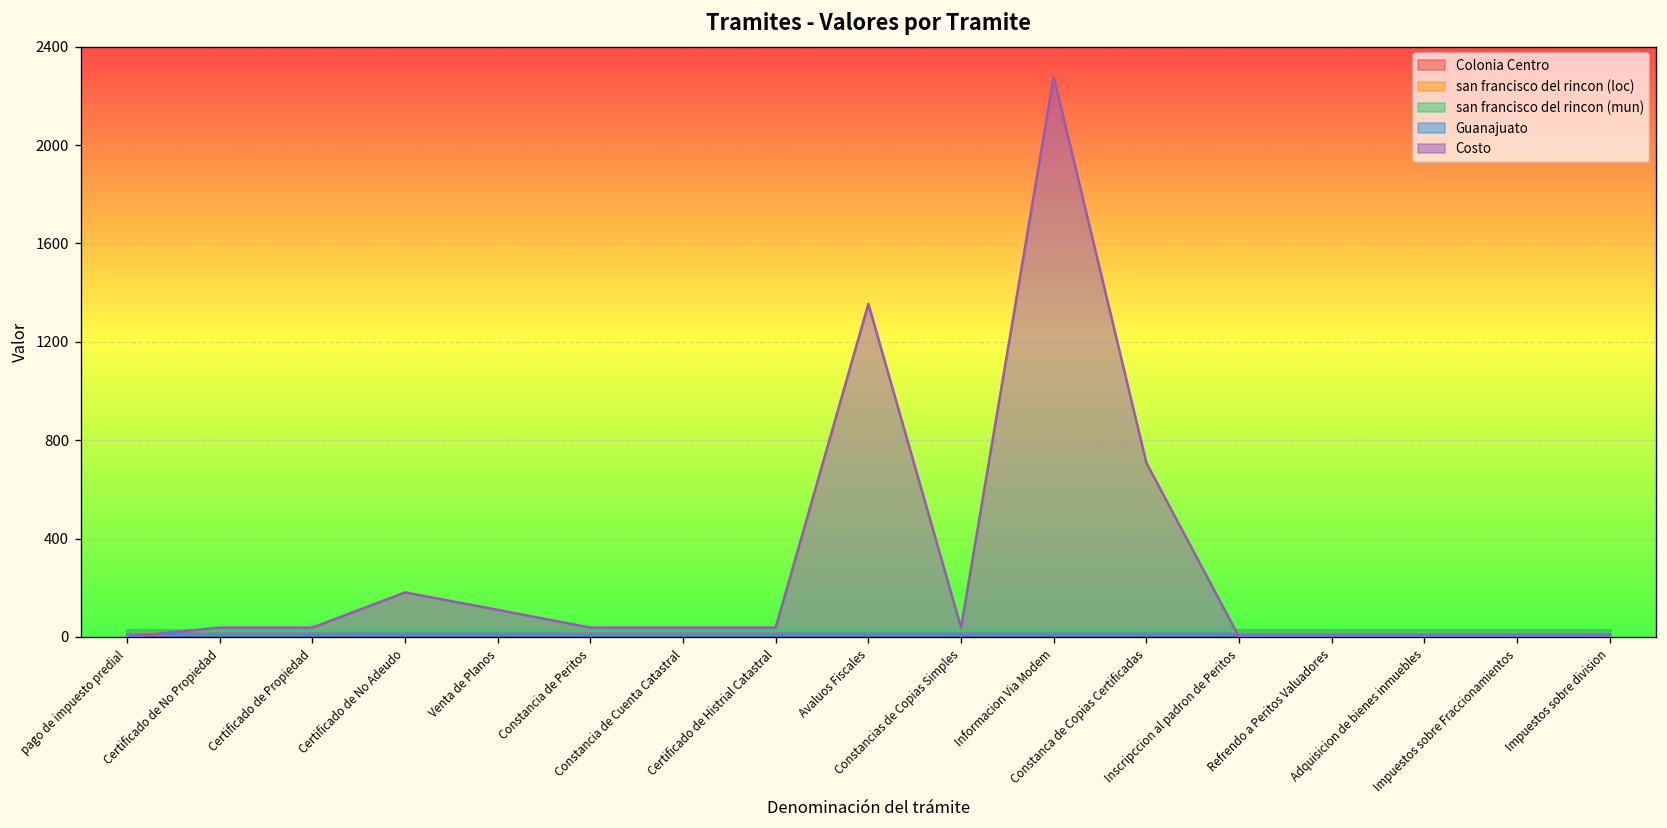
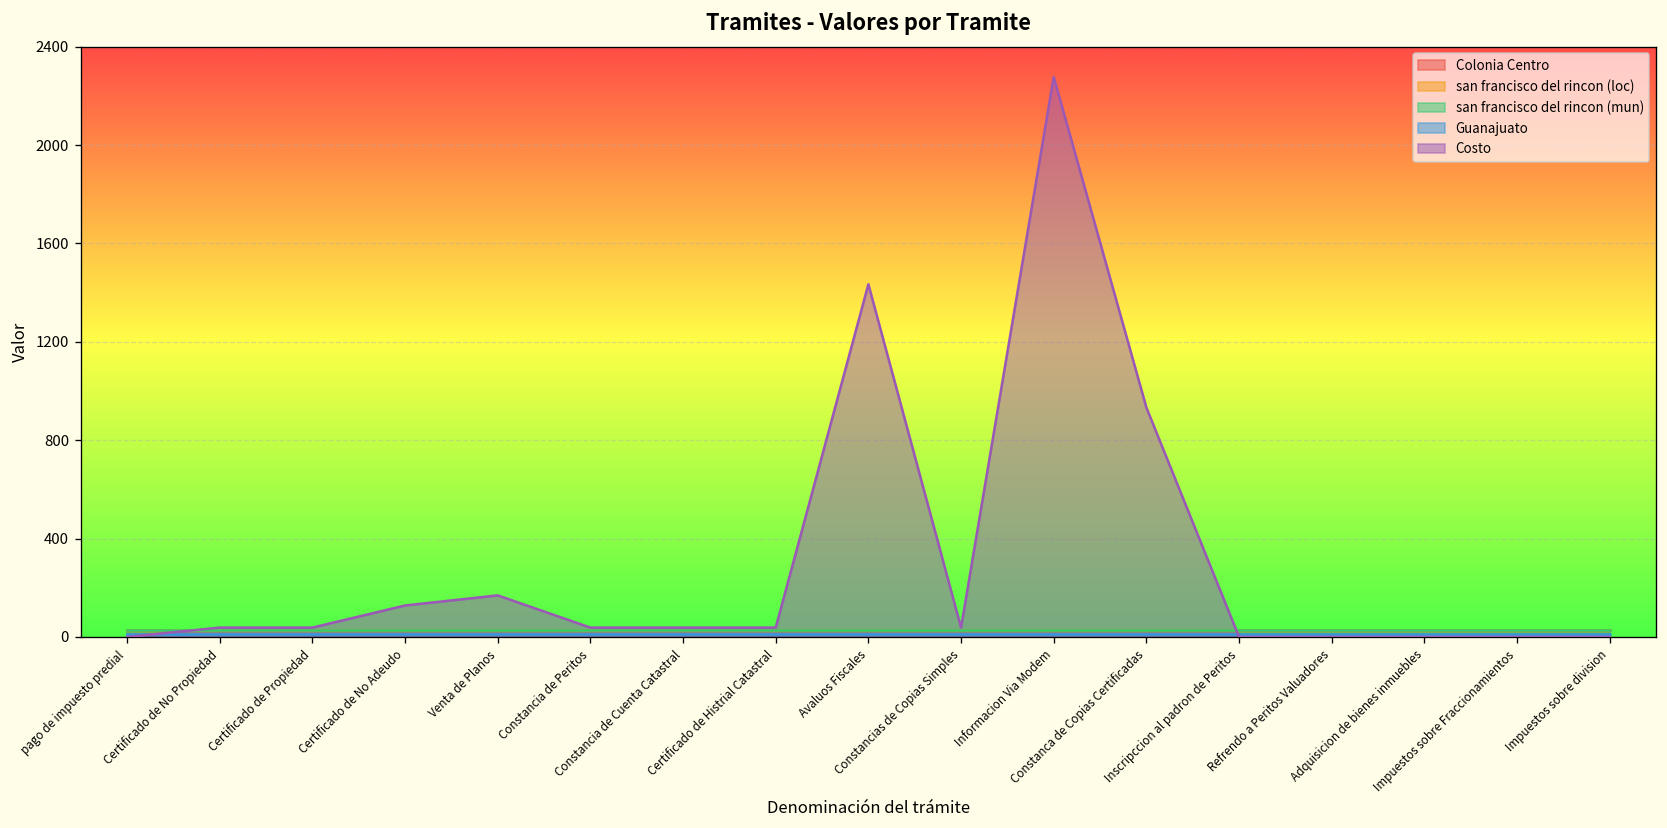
Costo, Certificado de No Adeudo: 180 -> 130
Costo, Venta de Planos: 110 -> 170
Costo, Avaluos Fiscales: 1350 -> 1430
Costo, Constanca de Copias Certificadas: 710 -> 930
